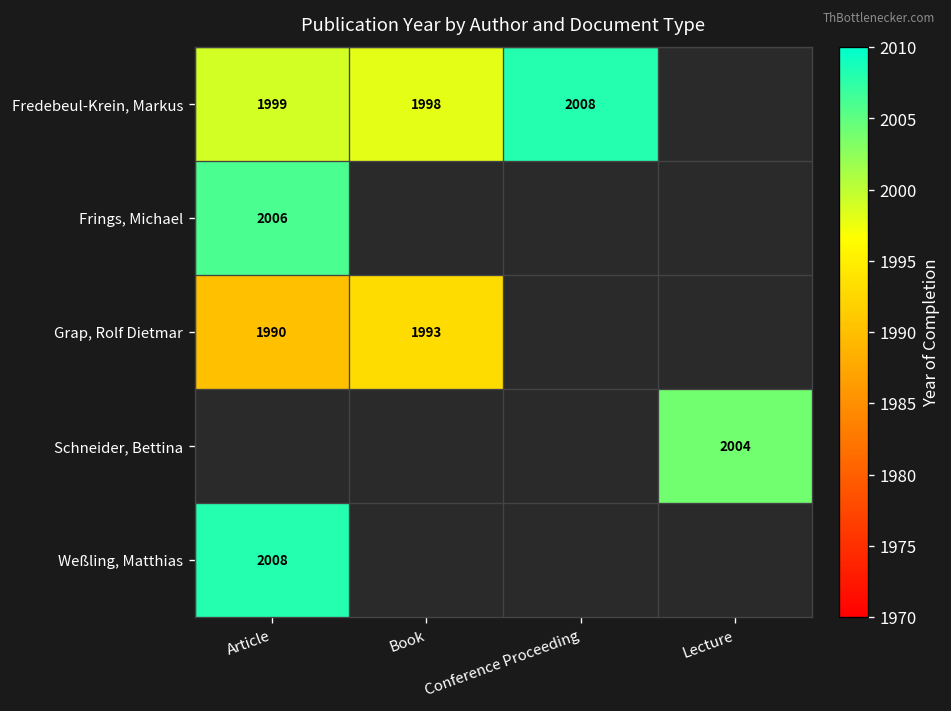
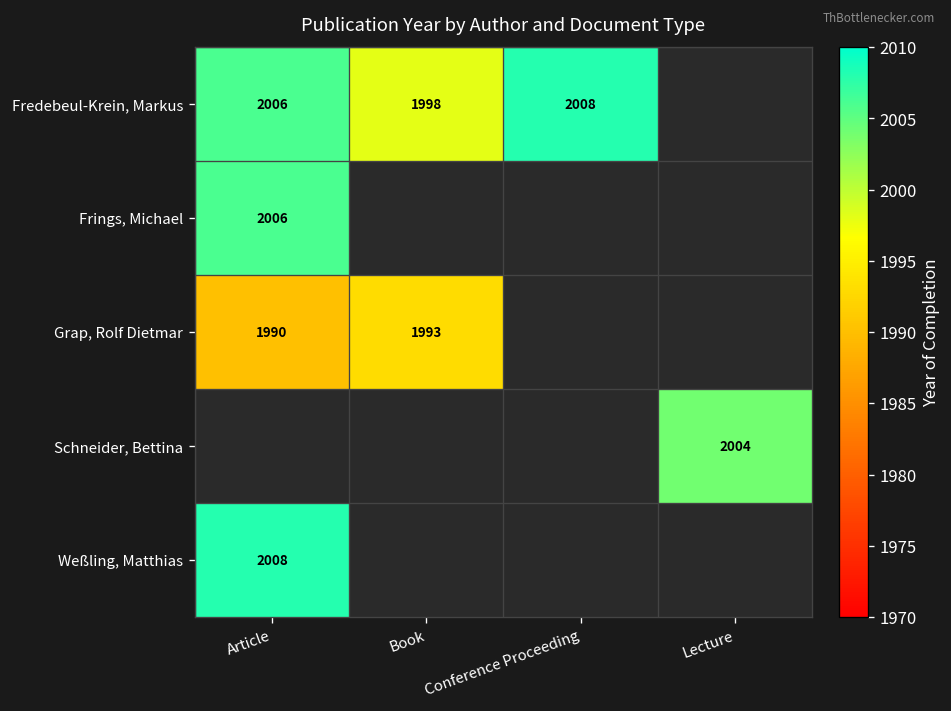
Fredebeul-Krein, Markus, Article: 1999 -> 2006
